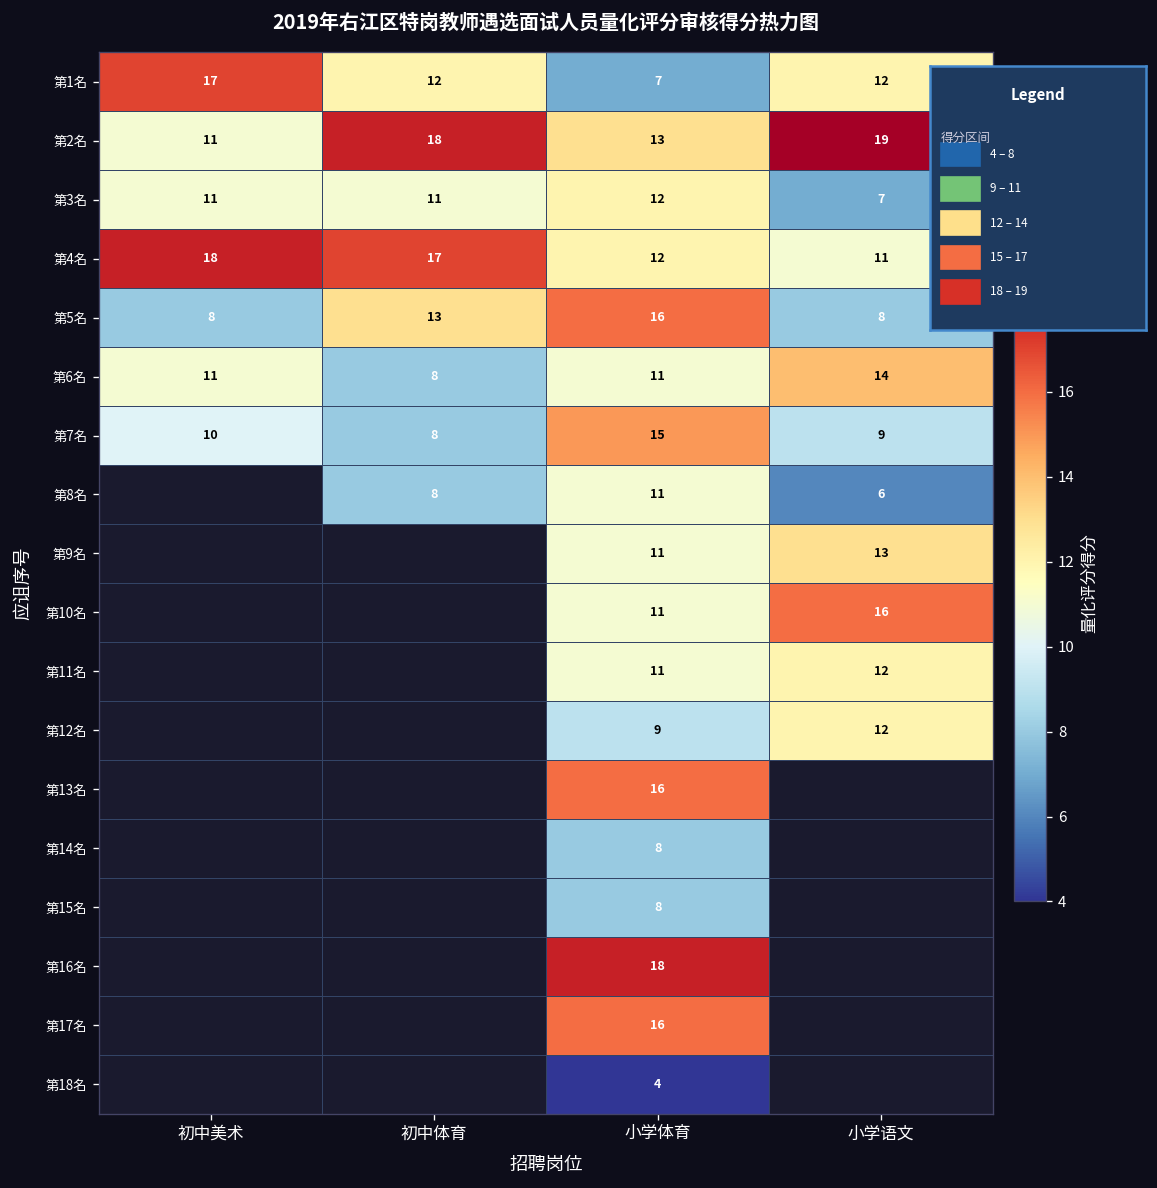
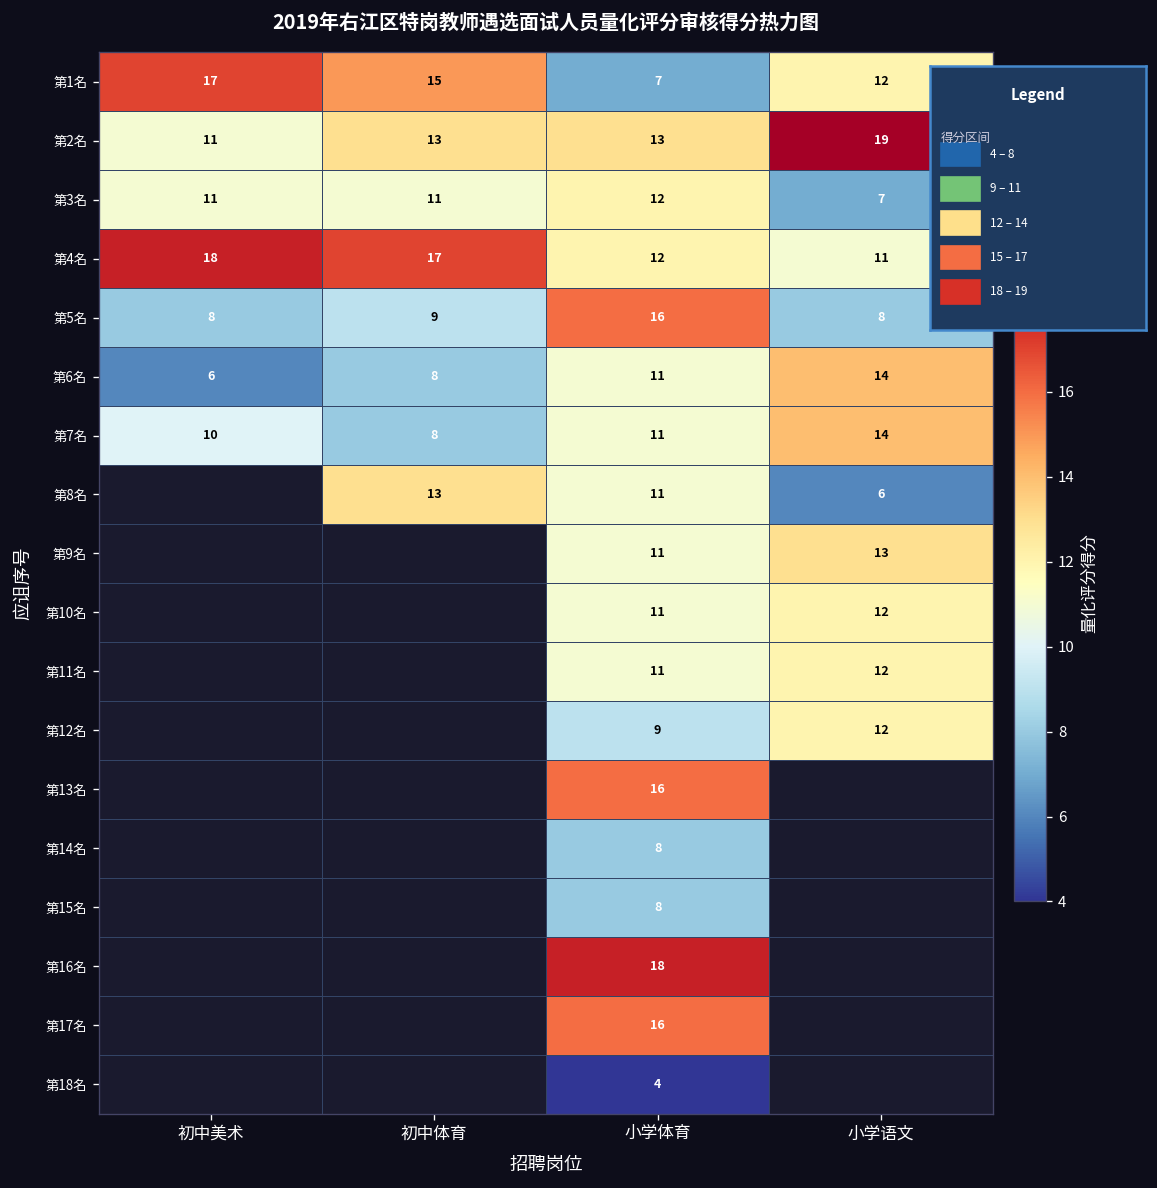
第1名, 初中体育: 12 -> 15
第2名, 初中体育: 18 -> 13
第5名, 初中体育: 13 -> 9
第6名, 初中美术: 11 -> 6
第7名, 小学体育: 15 -> 11
第7名, 小学语文: 9 -> 14
第8名, 初中体育: 8 -> 13
第10名, 小学语文: 16 -> 12
